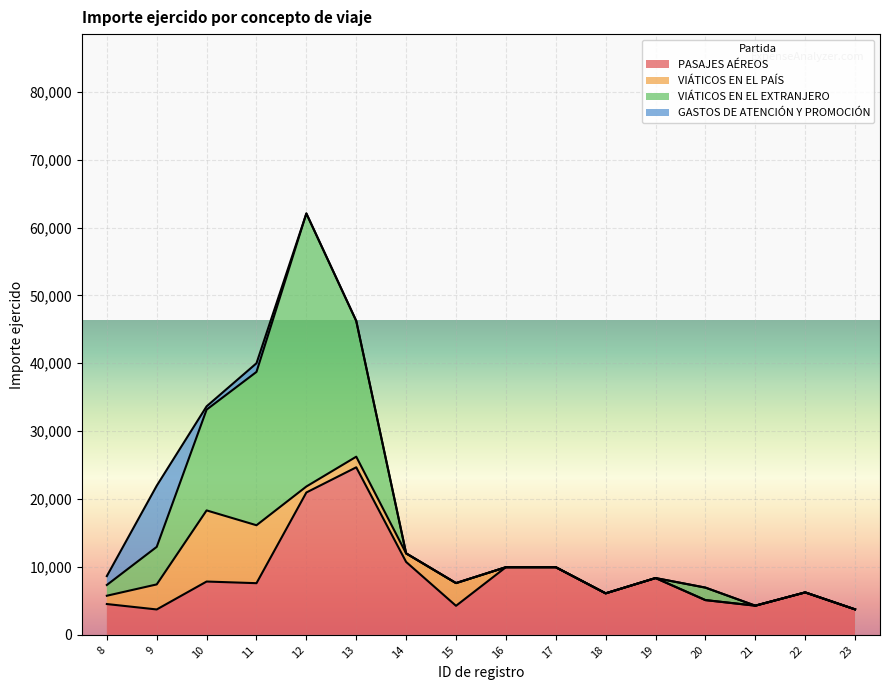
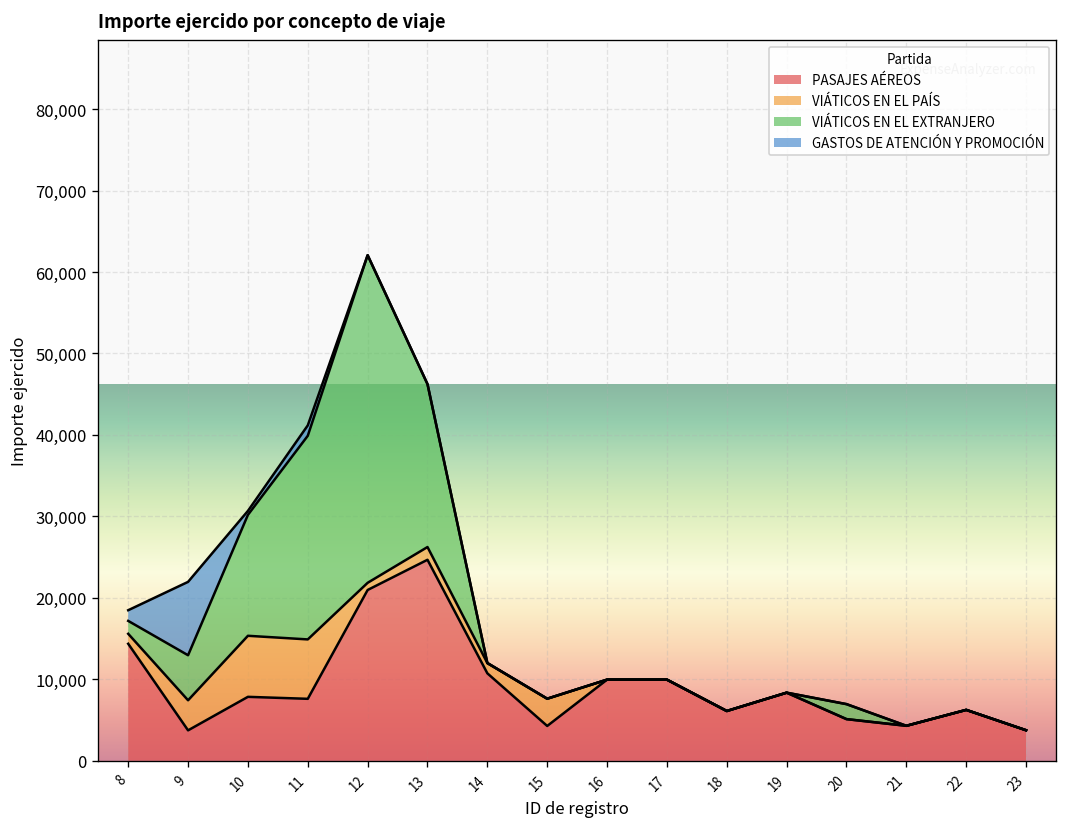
PASAJES AÉREOS, 8: 5,000 -> 14,000
VIÁTICOS EN EL PAÍS, 10: 10,000 -> 7,000
VIÁTICOS EN EL PAÍS, 11: 9,000 -> 7,000
VIÁTICOS EN EL EXTRANJERO, 11: 23,000 -> 25,000
